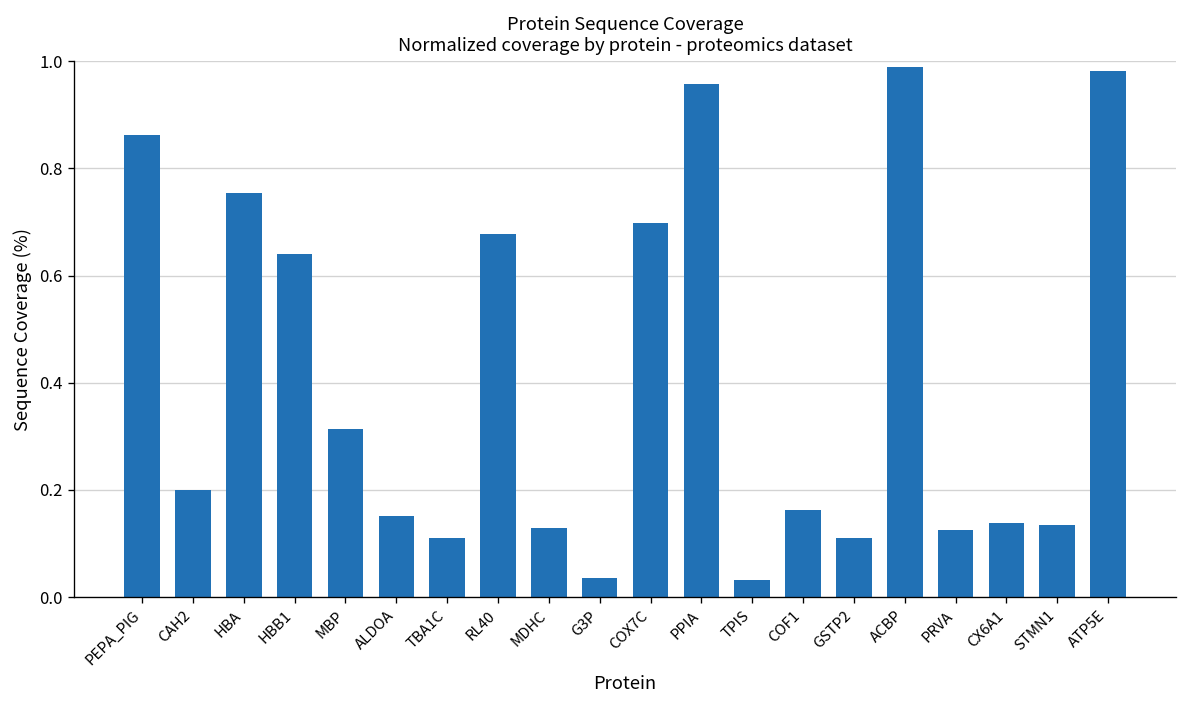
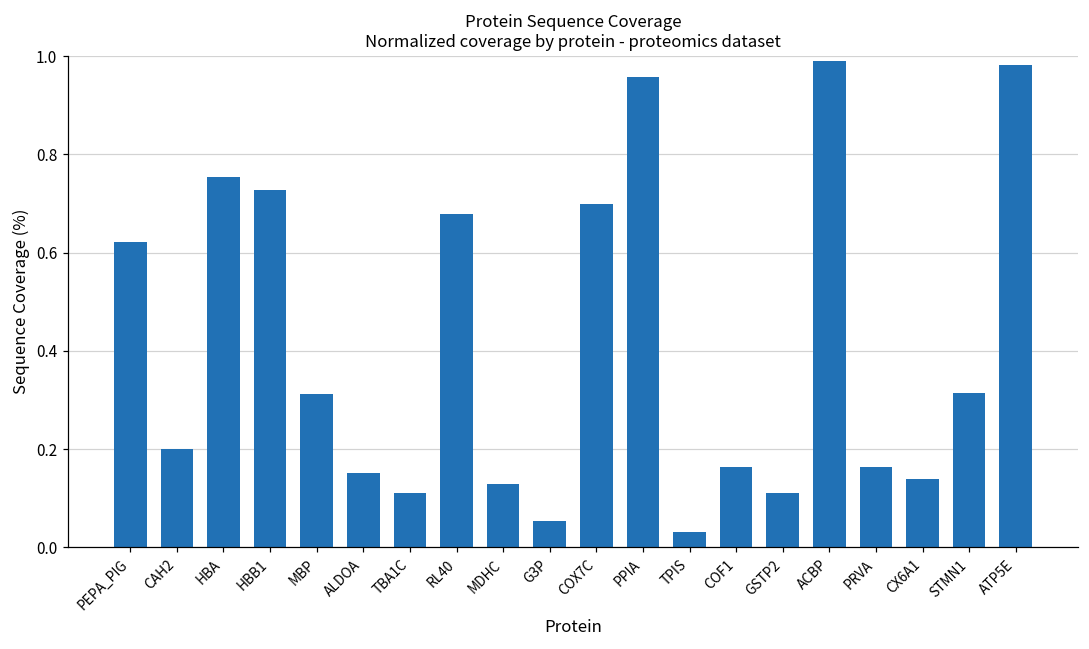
PEPA_PIG: 0.86 -> 0.62
HBB1: 0.64 -> 0.73
G3P: 0.04 -> 0.05
PRVA: 0.13 -> 0.16
STMN1: 0.13 -> 0.32
